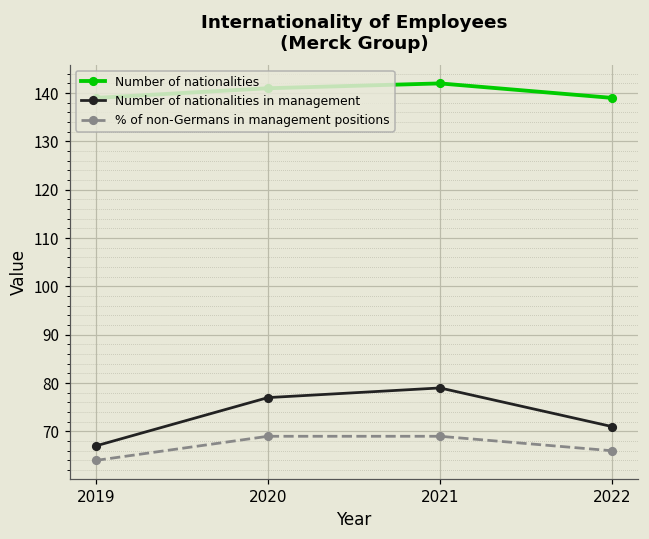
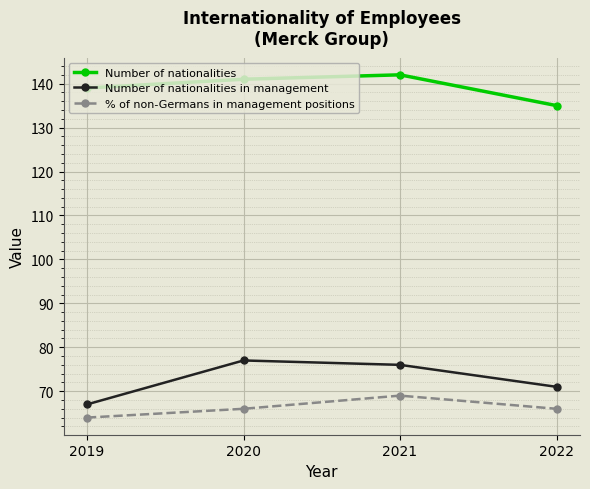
% of non-Germans in management positions, 2020: 69 -> 66
Number of nationalities in management, 2021: 79 -> 76
Number of nationalities, 2022: 139 -> 135
